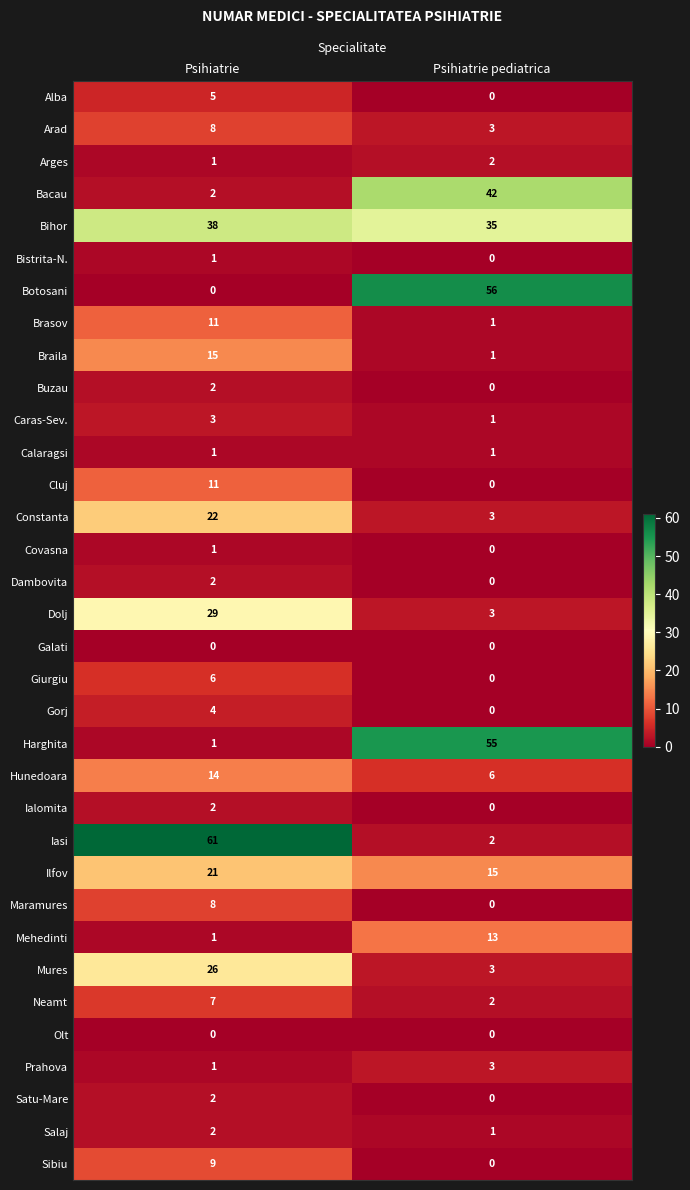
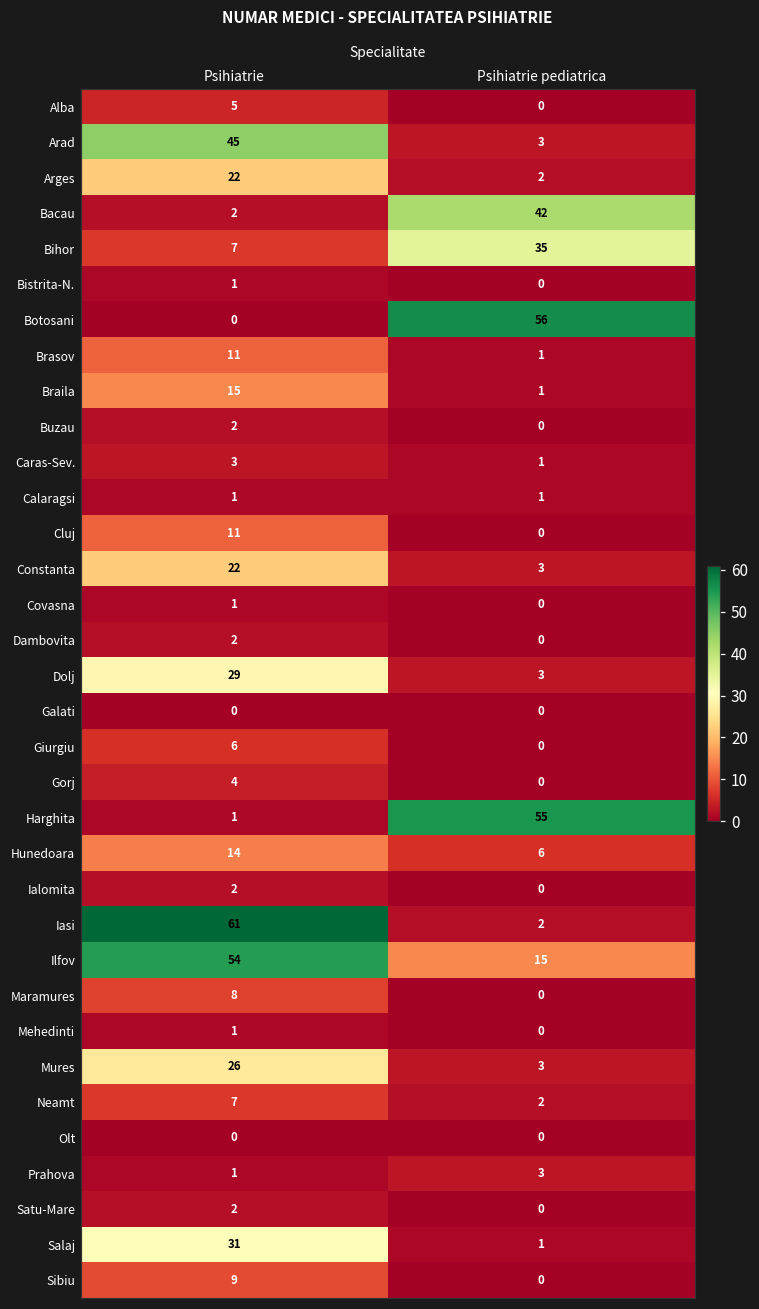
Arad, Psihiatrie: 8 -> 45
Arges, Psihiatrie: 1 -> 22
Bihor, Psihiatrie: 38 -> 7
Ilfov, Psihiatrie: 21 -> 54
Mehedinti, Psihiatrie pediatrica: 13 -> 0
Salaj, Psihiatrie: 2 -> 31
